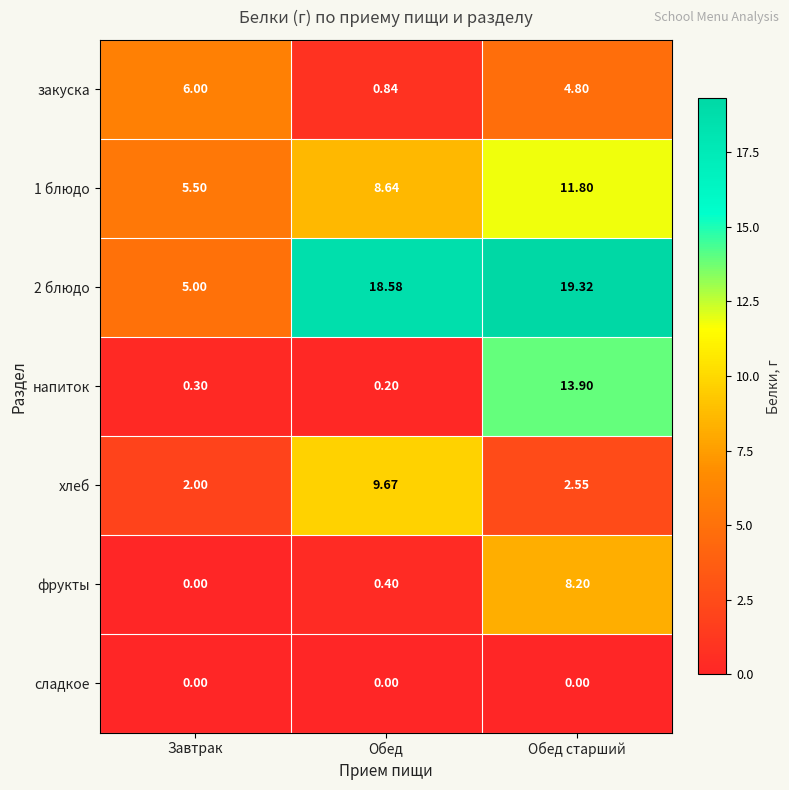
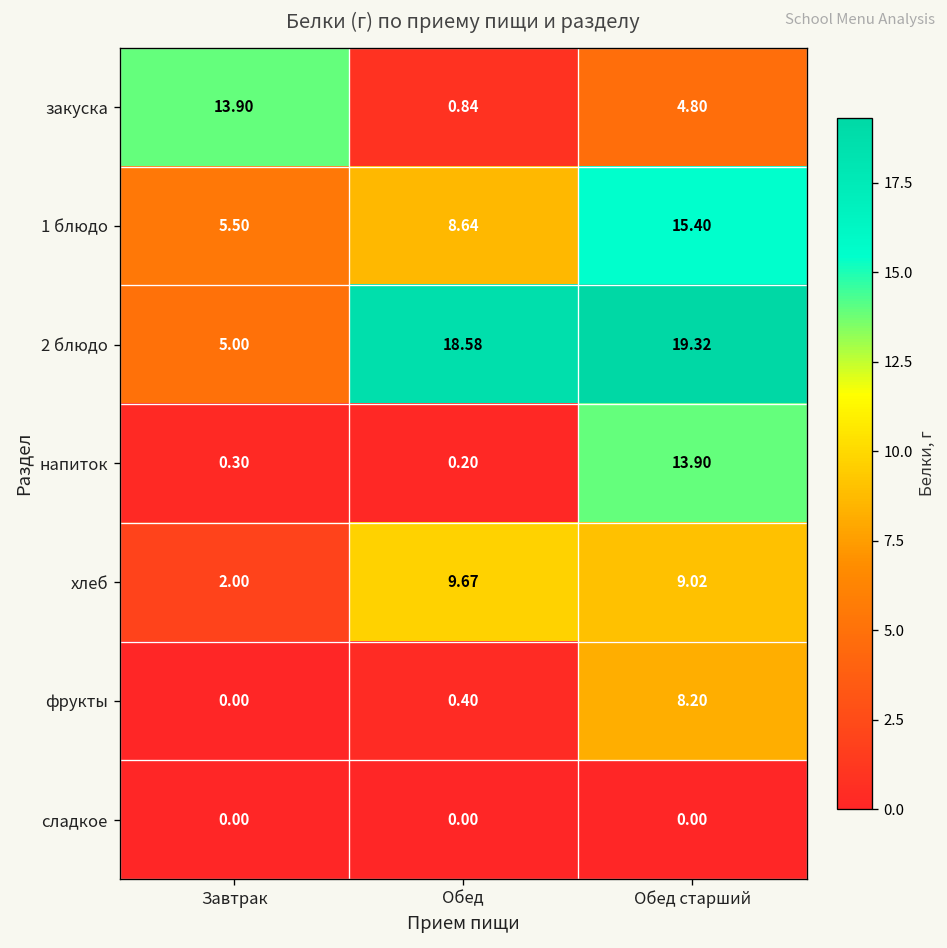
закуска, Завтрак: 6.00 -> 13.90
1 блюдо, Обед старший: 11.80 -> 15.40
хлеб, Обед старший: 2.55 -> 9.02
